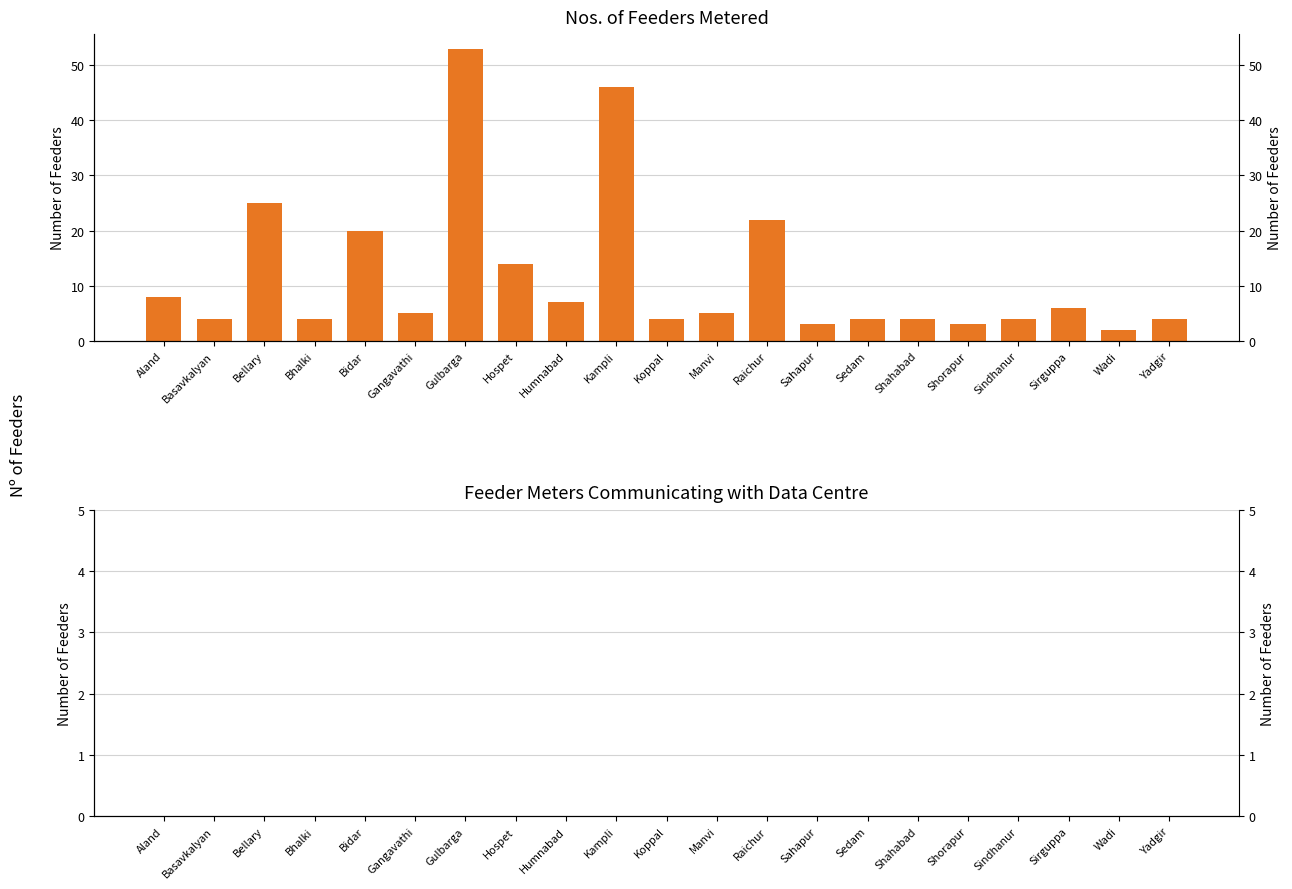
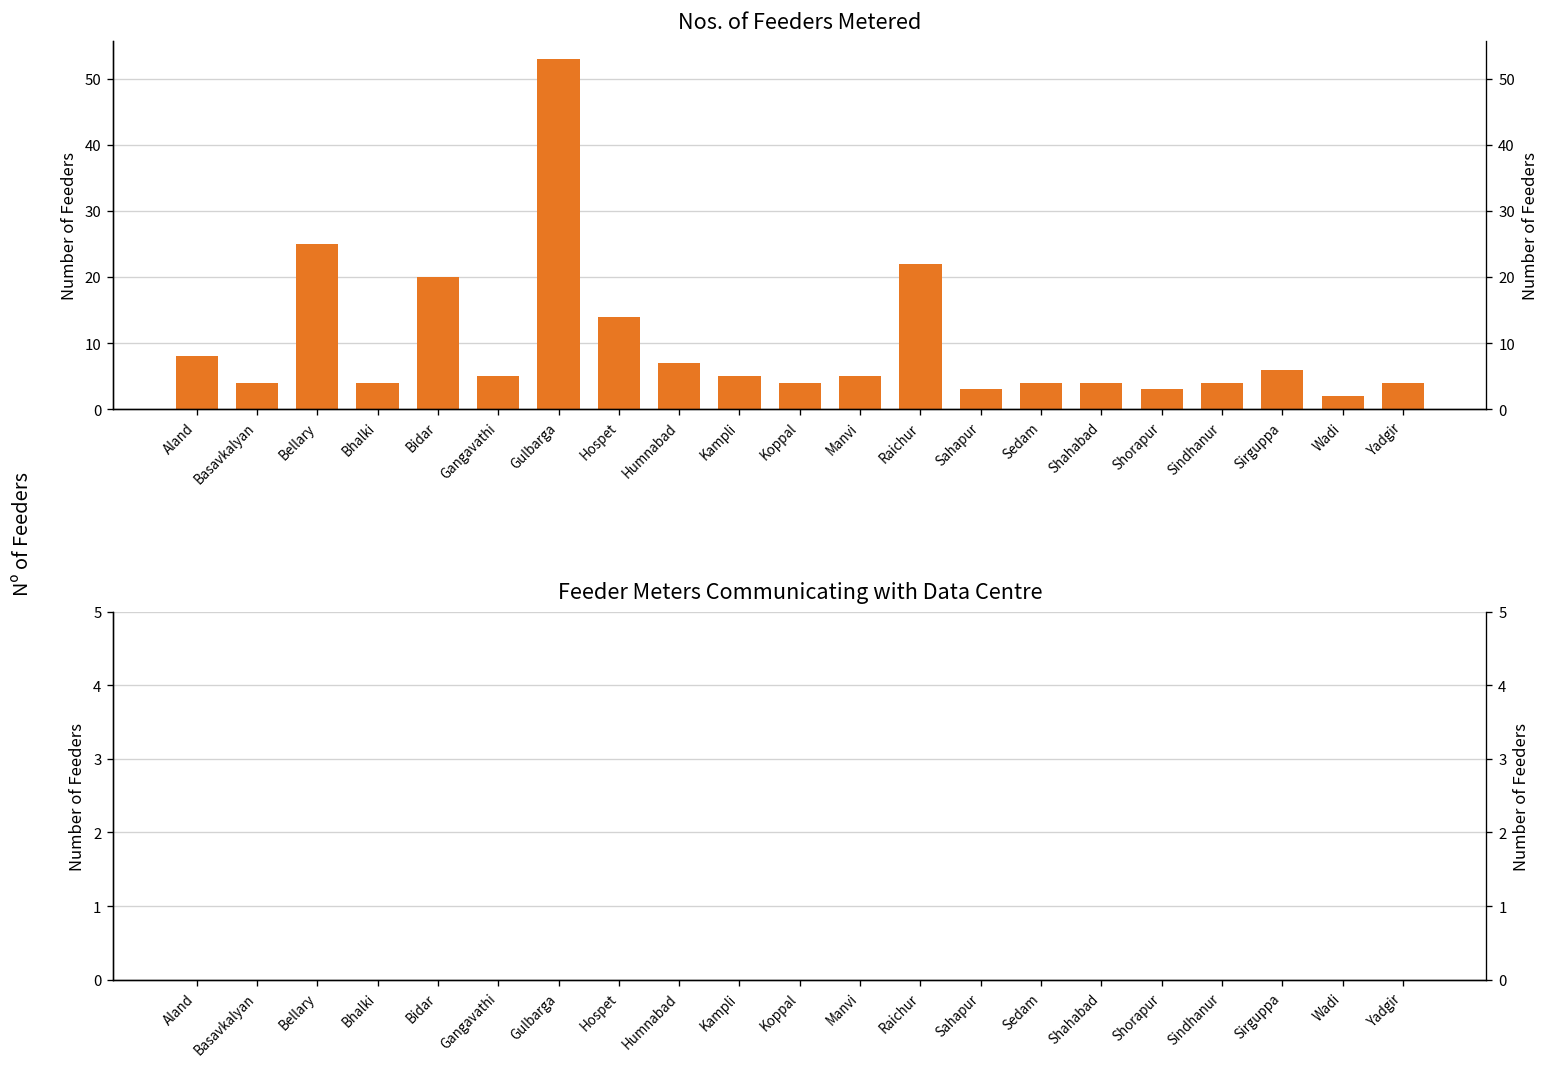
Nos. of Feeders Metered, Kampli: 46 -> 5
